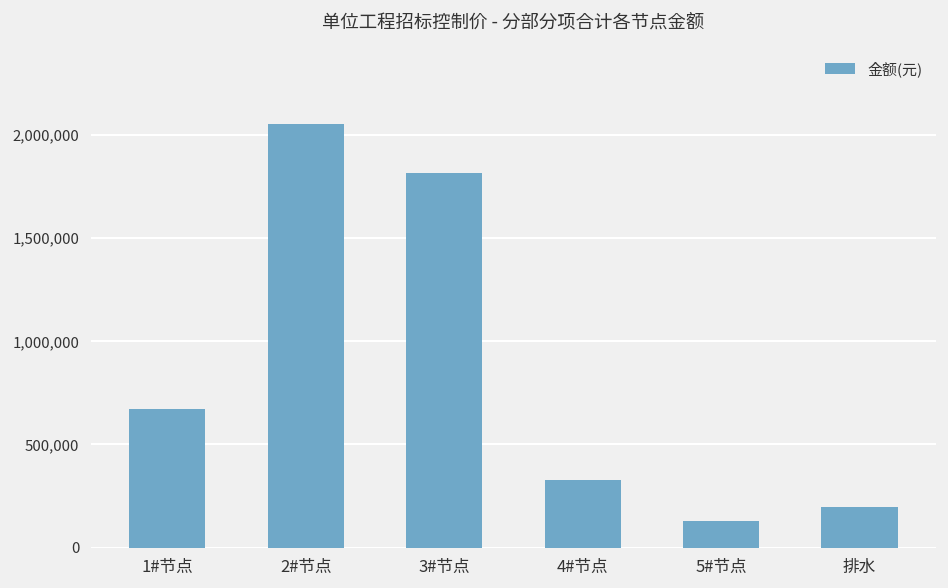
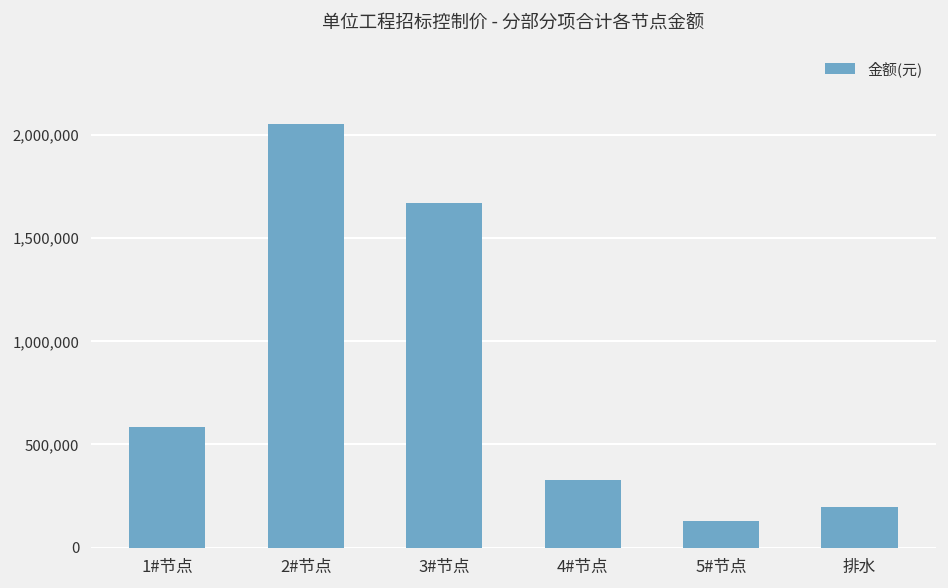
1#节点: 670,000 -> 580,000
3#节点: 1,820,000 -> 1,670,000
